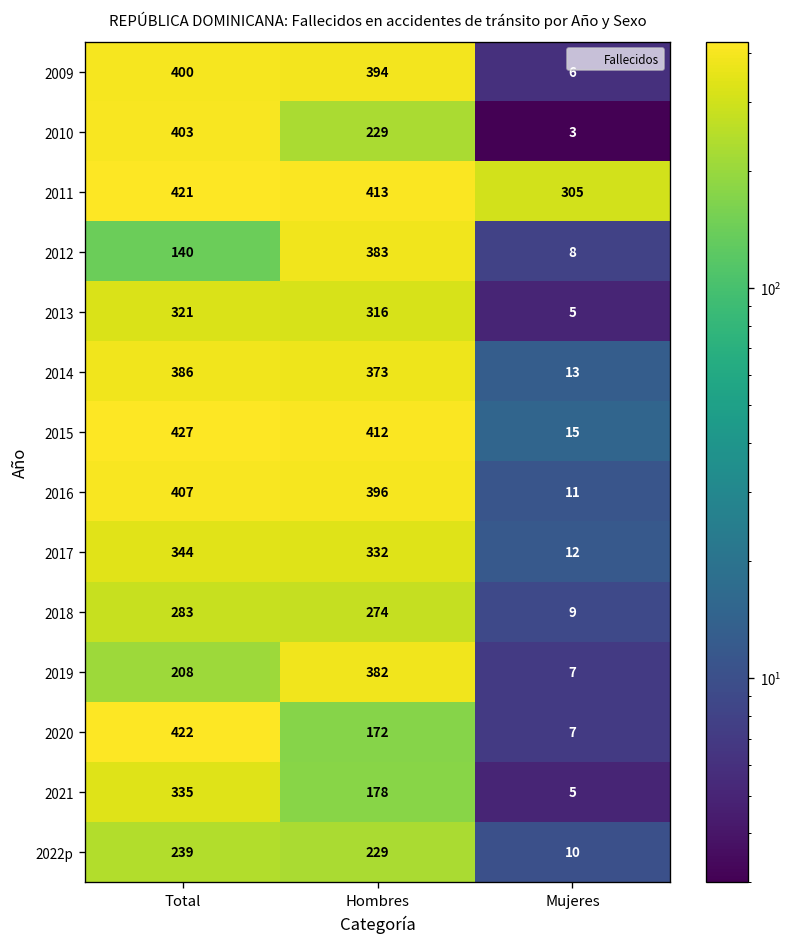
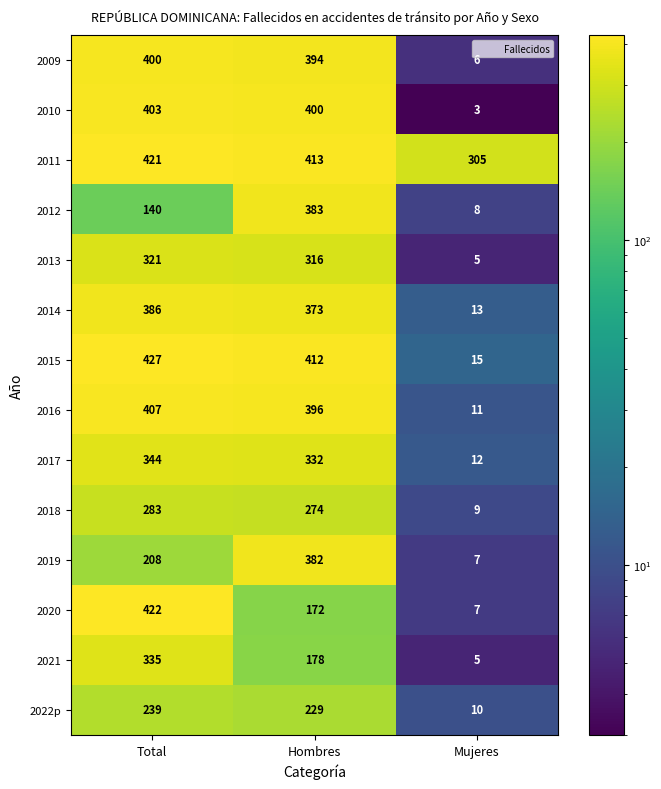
2010, Hombres: 229 -> 400
